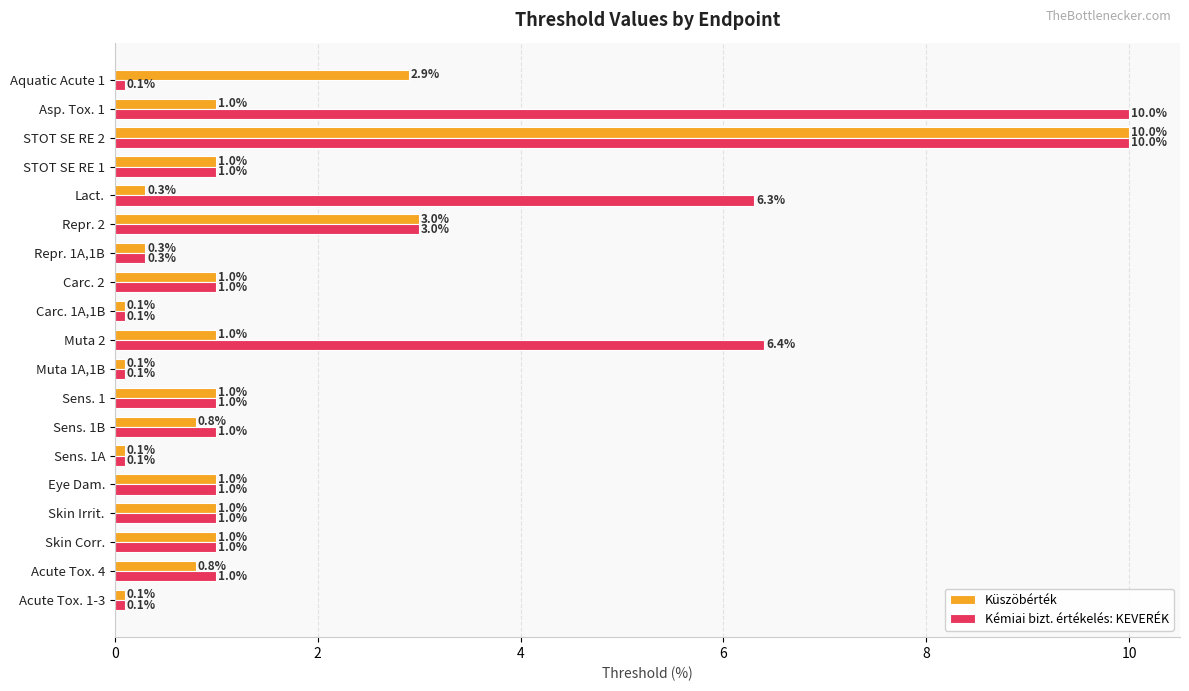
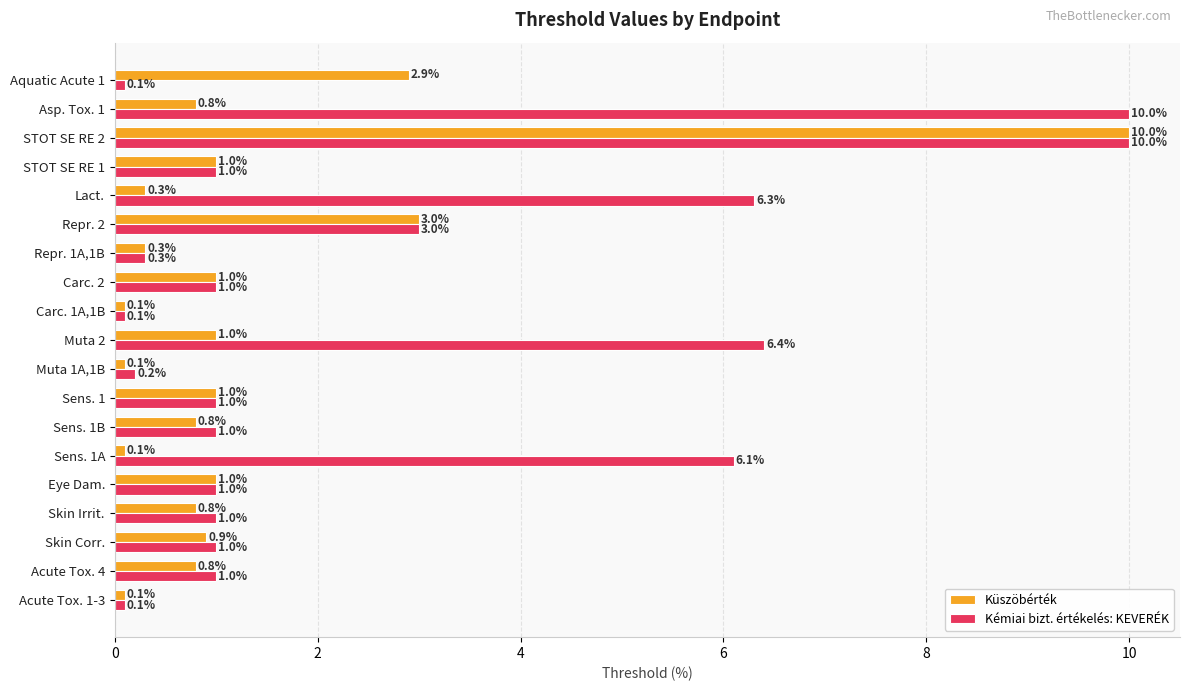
Küszöbérték, Asp. Tox. 1: 1.0% -> 0.8%
Kémiai bizt. értékelés: KEVERÉK, Muta 1A,1B: 0.1% -> 0.2%
Kémiai bizt. értékelés: KEVERÉK, Sens. 1A: 0.1% -> 6.1%
Küszöbérték, Skin Irrit.: 1.0% -> 0.8%
Küszöbérték, Skin Corr.: 1.0% -> 0.9%
